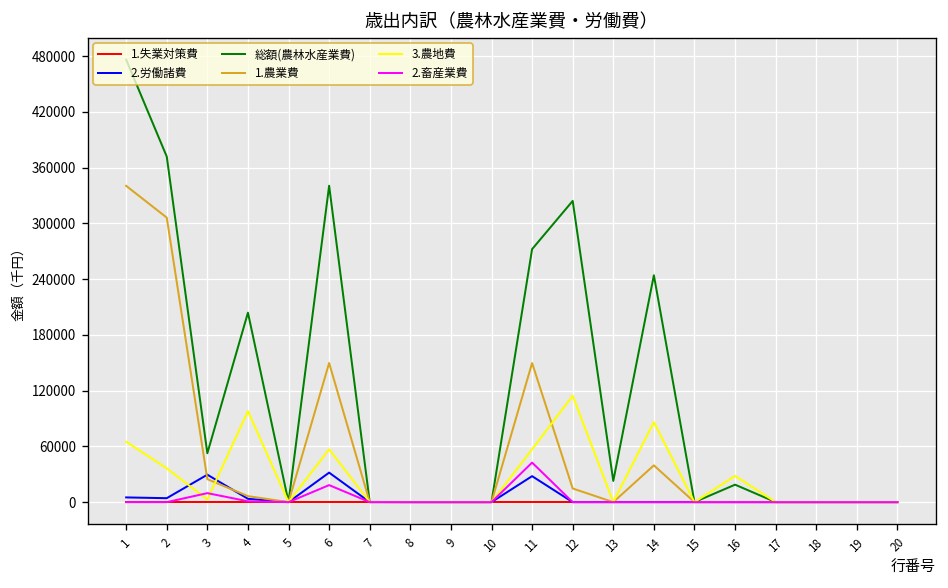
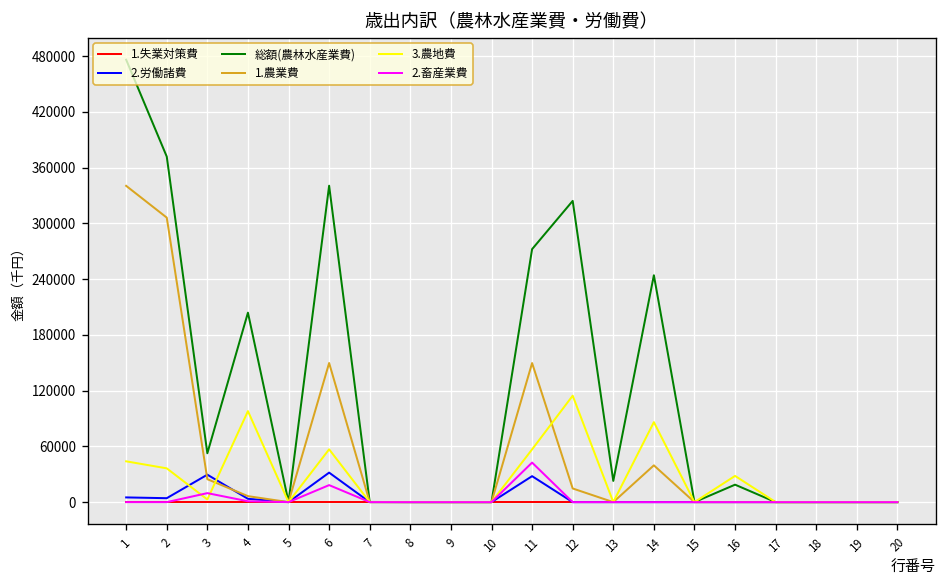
3.農地費, 1: 60000 -> 40000
